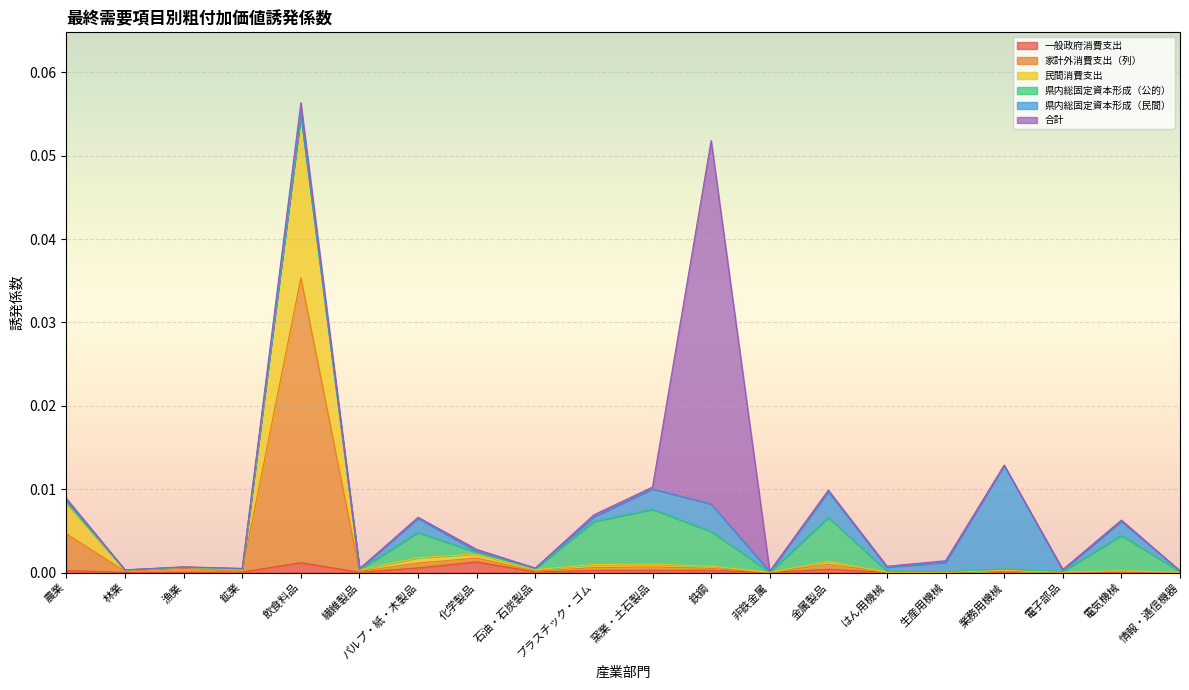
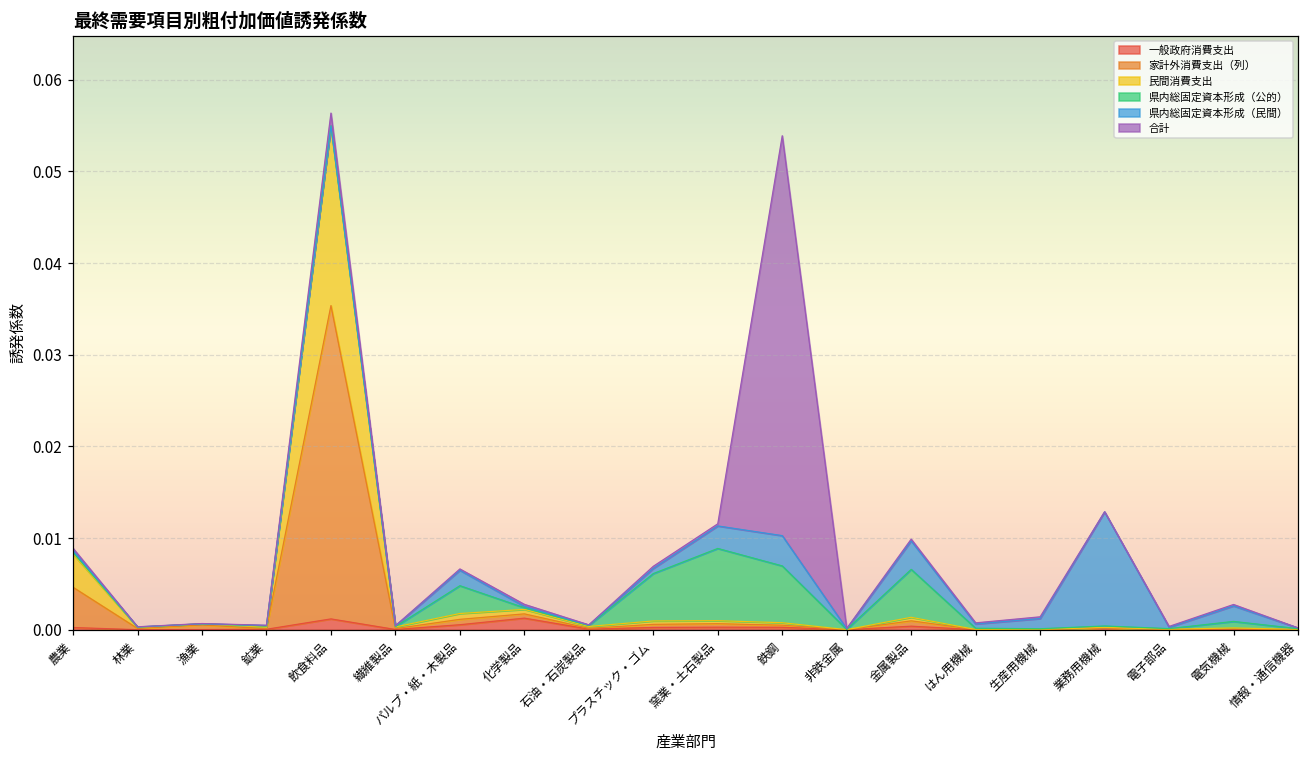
県内総固定資本形成（公的）, 窯業・土石製品: 0.007 -> 0.008
県内総固定資本形成（公的）, 鉄鋼: 0.004 -> 0.006
県内総固定資本形成（公的）, 電気機械: 0.004 -> 0.001
